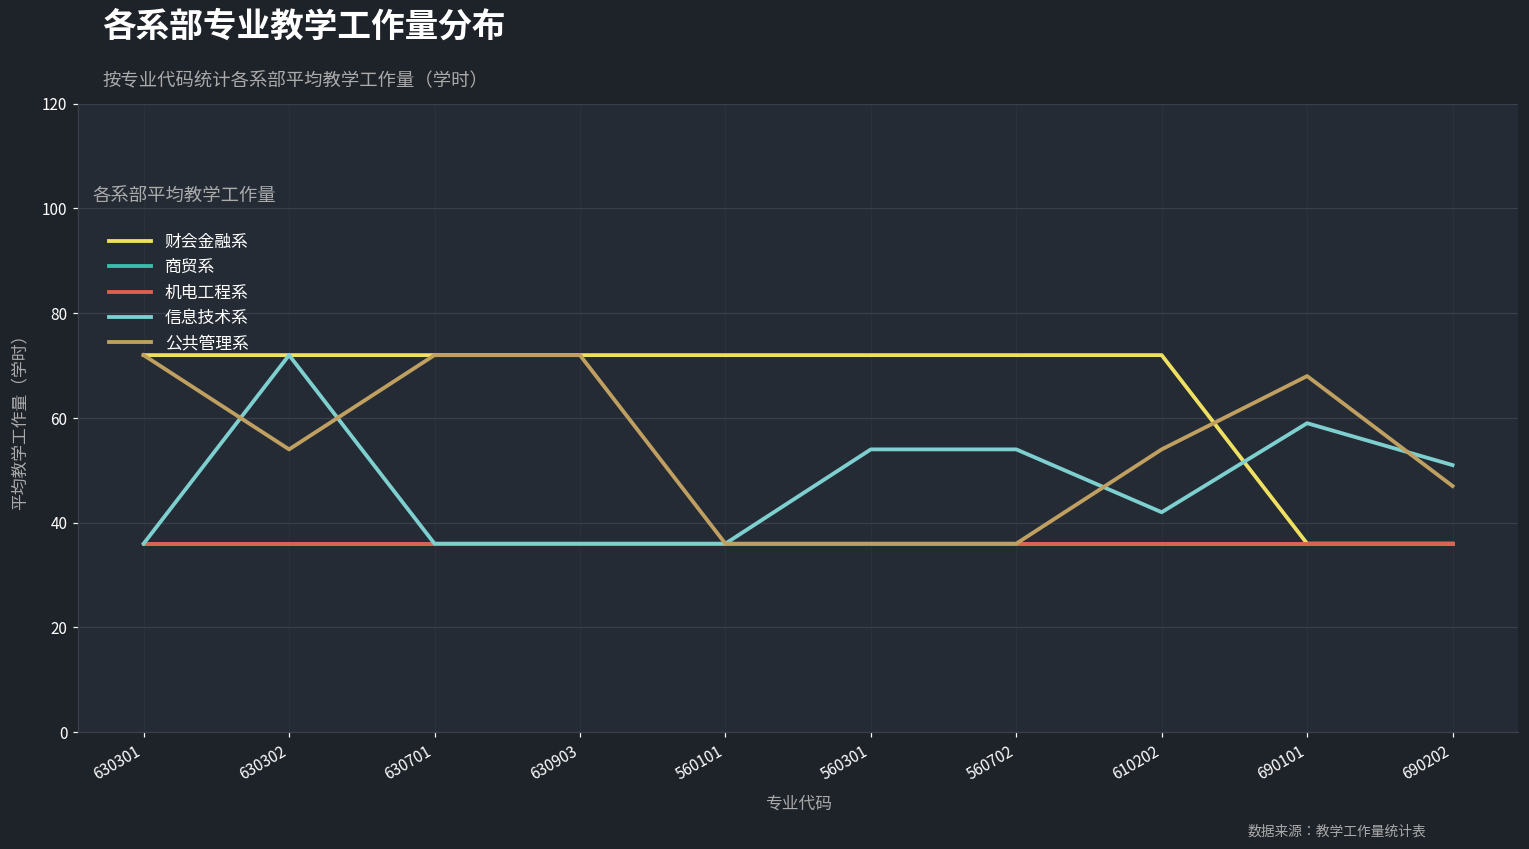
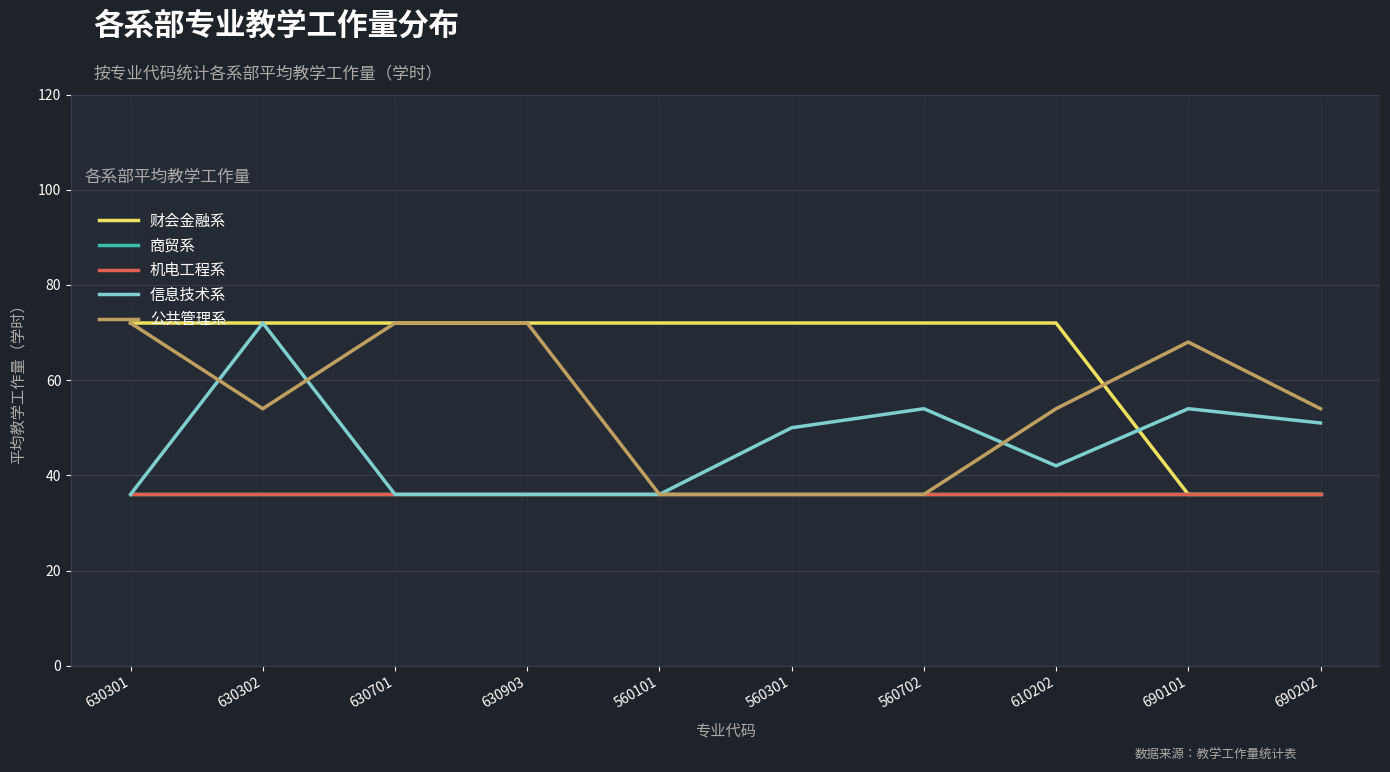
信息技术系, 560301: 54 -> 50
信息技术系, 690101: 59 -> 54
公共管理系, 690202: 47 -> 54
